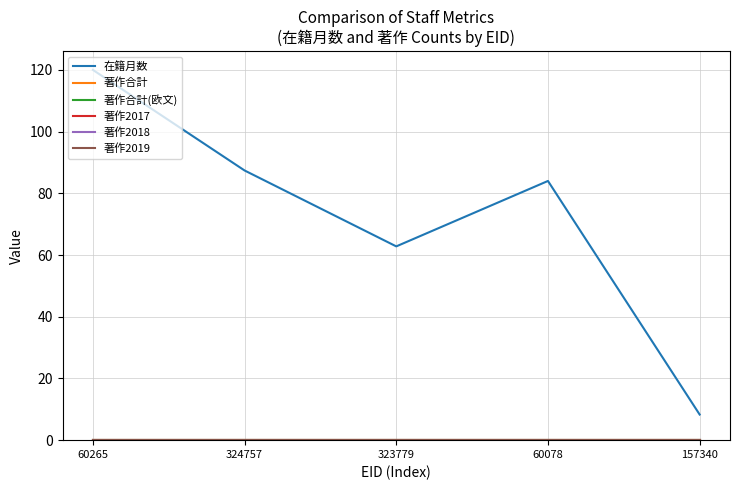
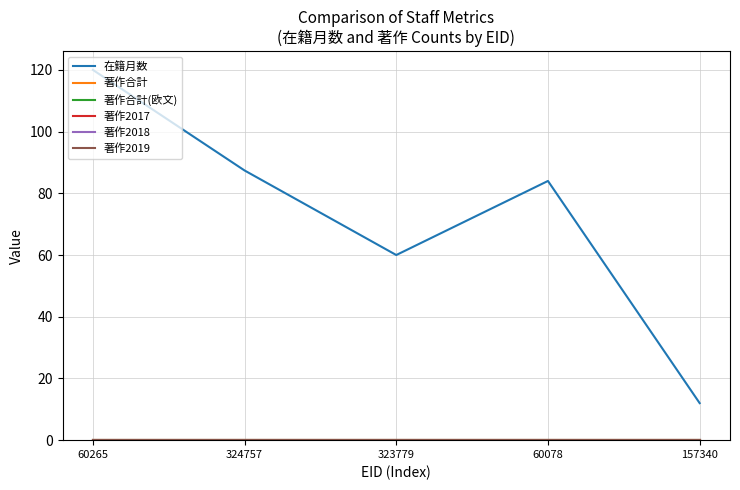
在籍月数, 323779: 63 -> 60
在籍月数, 157340: 8 -> 12
